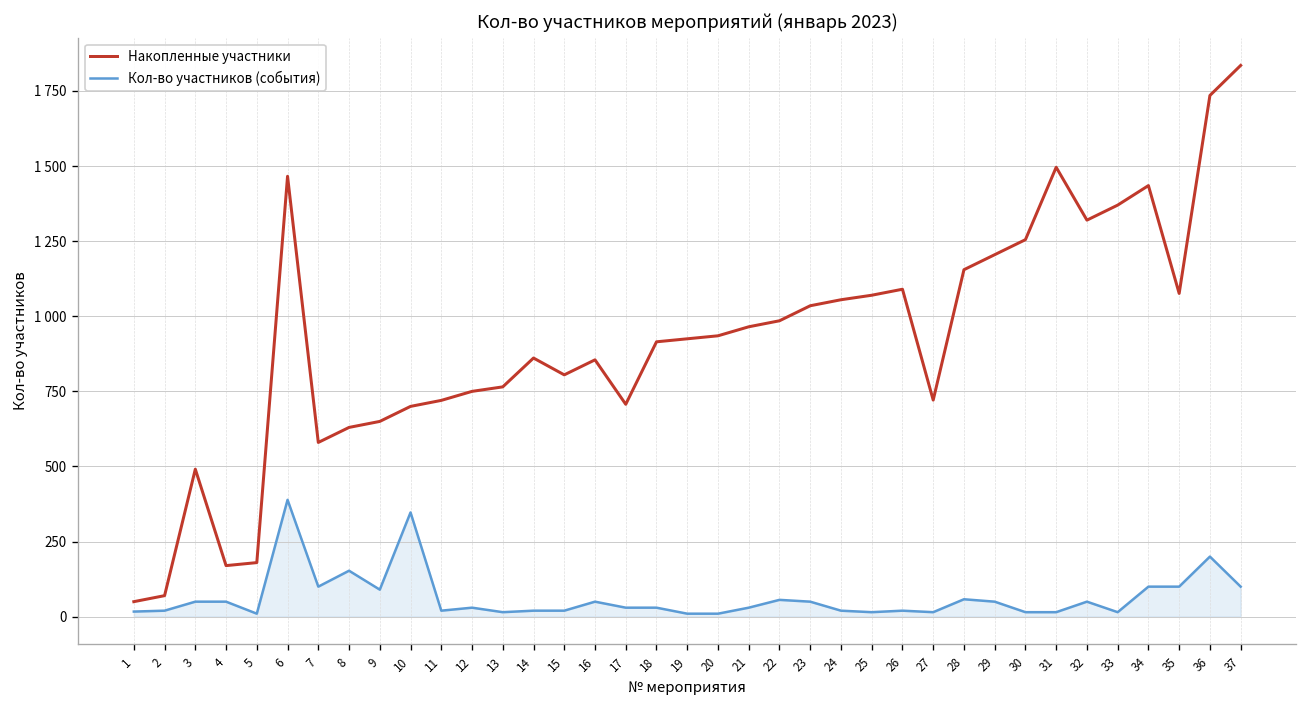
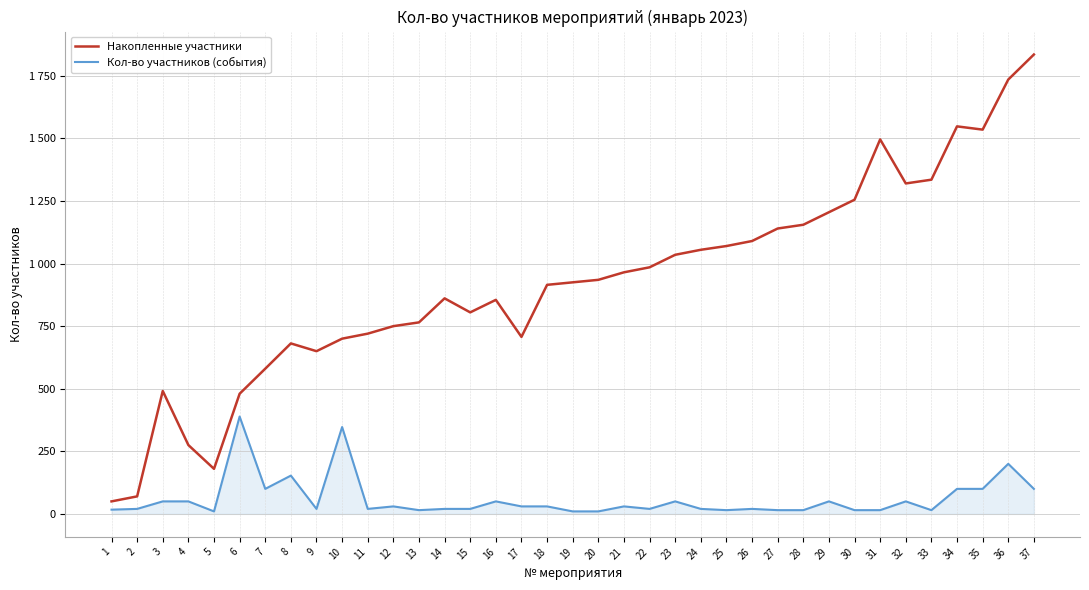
Накопленные участники, 4: 170 -> 280
Накопленные участники, 6: 1470 -> 480
Накопленные участники, 8: 630 -> 680
Кол-во участников (события), 9: 90 -> 20
Кол-во участников (события), 22: 60 -> 20
Накопленные участники, 27: 720 -> 1140
Кол-во участников (события), 28: 60 -> 20
Накопленные участники, 33: 1370 -> 1340
Накопленные участники, 34: 1440 -> 1550
Накопленные участники, 35: 1080 -> 1540
